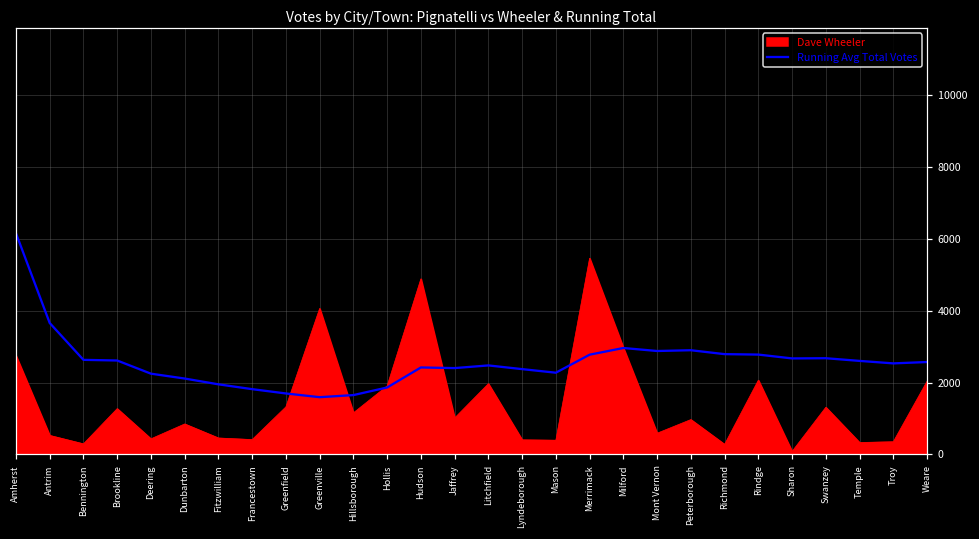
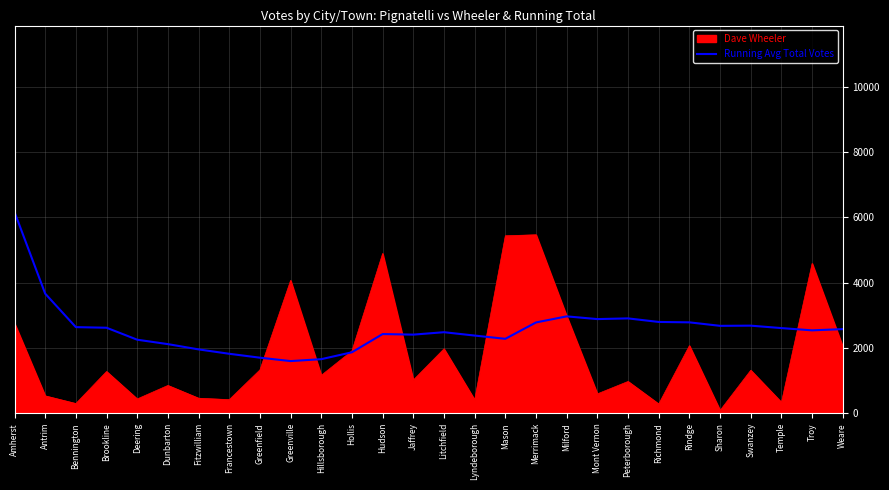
Dave Wheeler, Mason: 400 -> 5400
Dave Wheeler, Troy: 400 -> 4600
